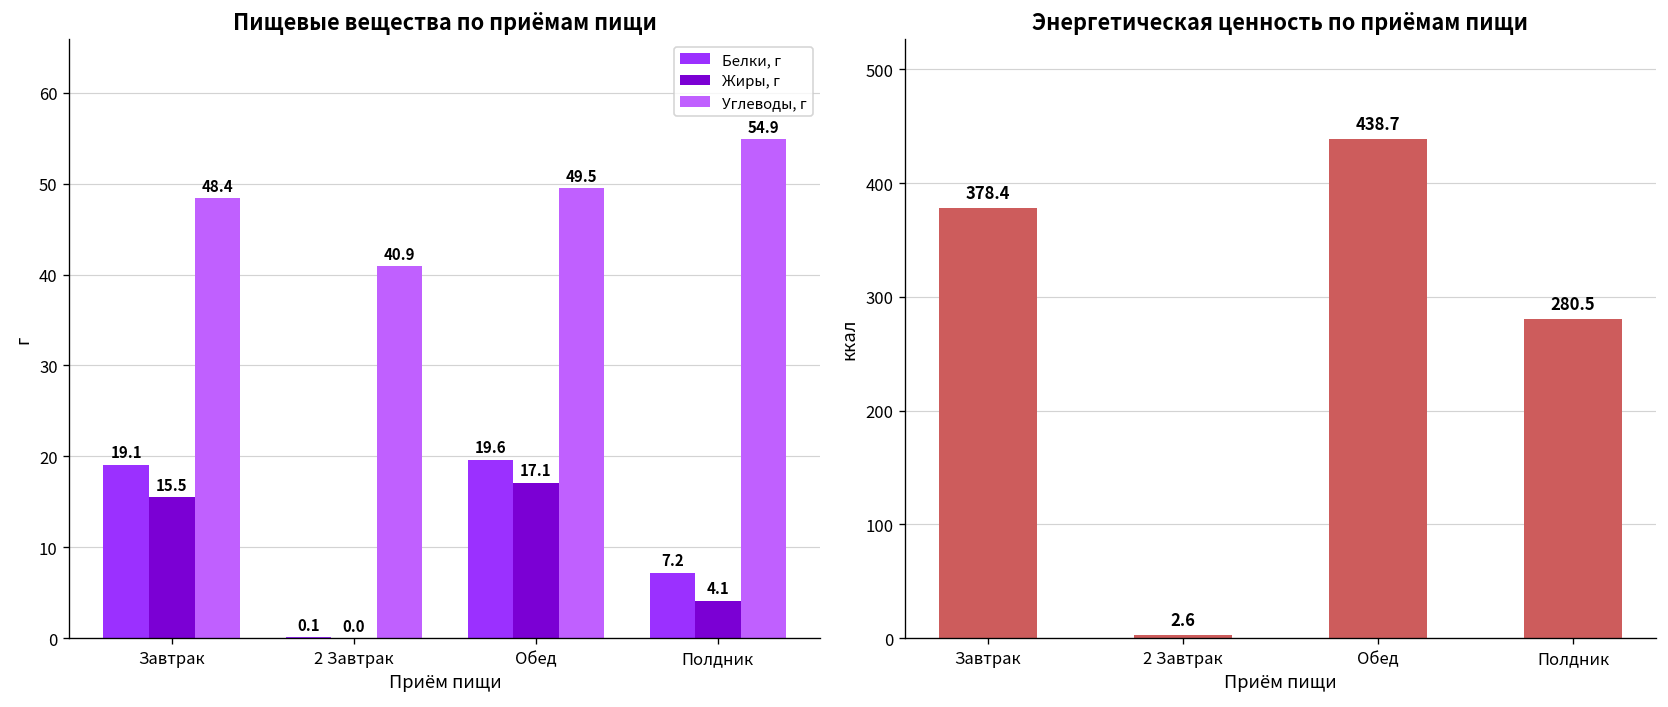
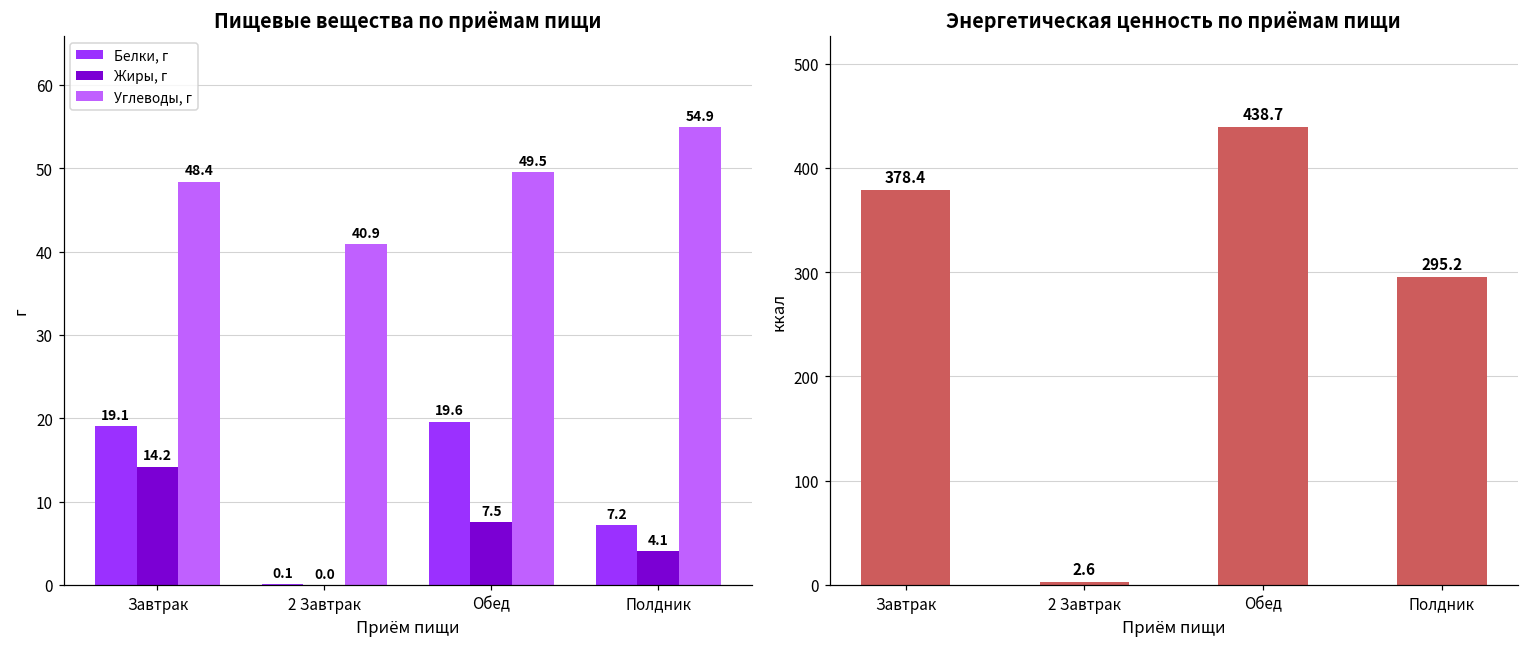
Пищевые вещества по приёмам пищи, Жиры, г, Завтрак: 15.5 -> 14.2
Пищевые вещества по приёмам пищи, Жиры, г, Обед: 17.1 -> 7.5
Энергетическая ценность по приёмам пищи, Полдник: 280.5 -> 295.2
